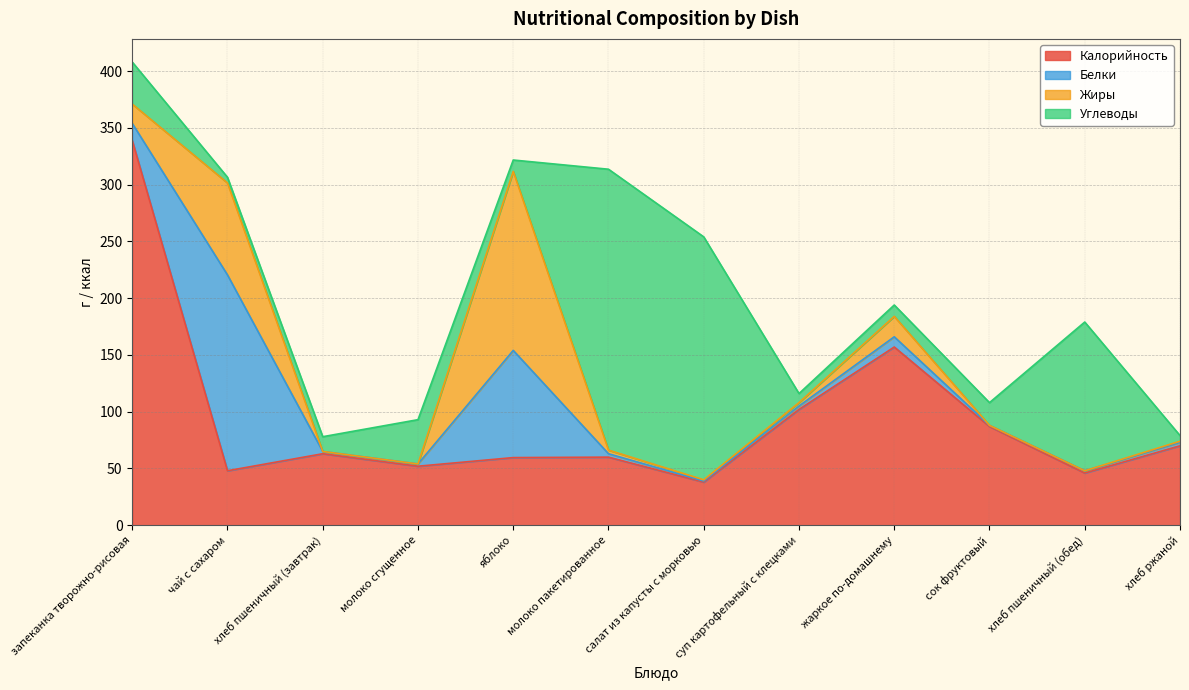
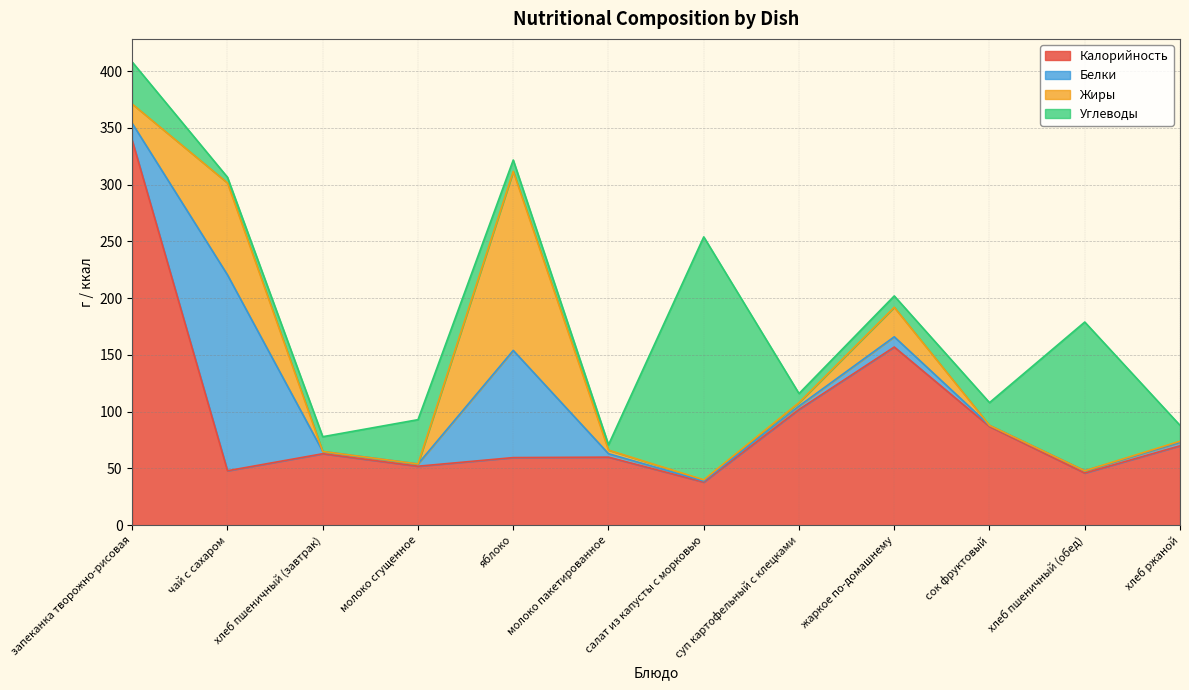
Углеводы, молоко пакетированное: 247 -> 5
Жиры, жаркое по-домашнему: 18 -> 26
Углеводы, хлеб ржаной: 5 -> 14
